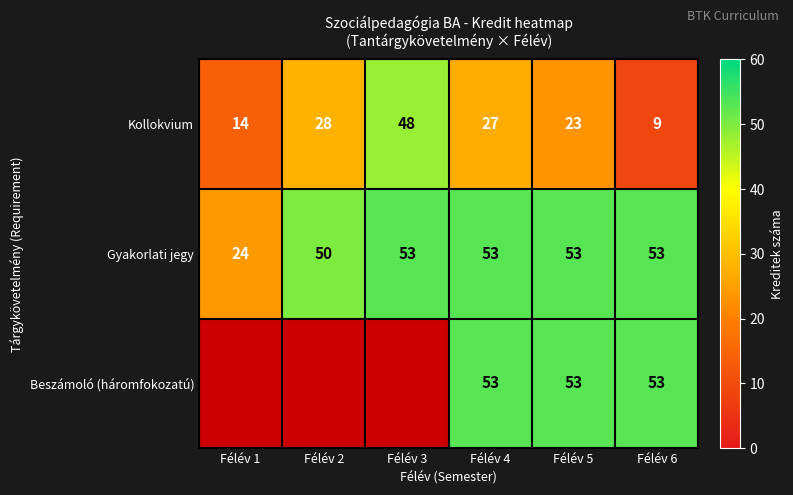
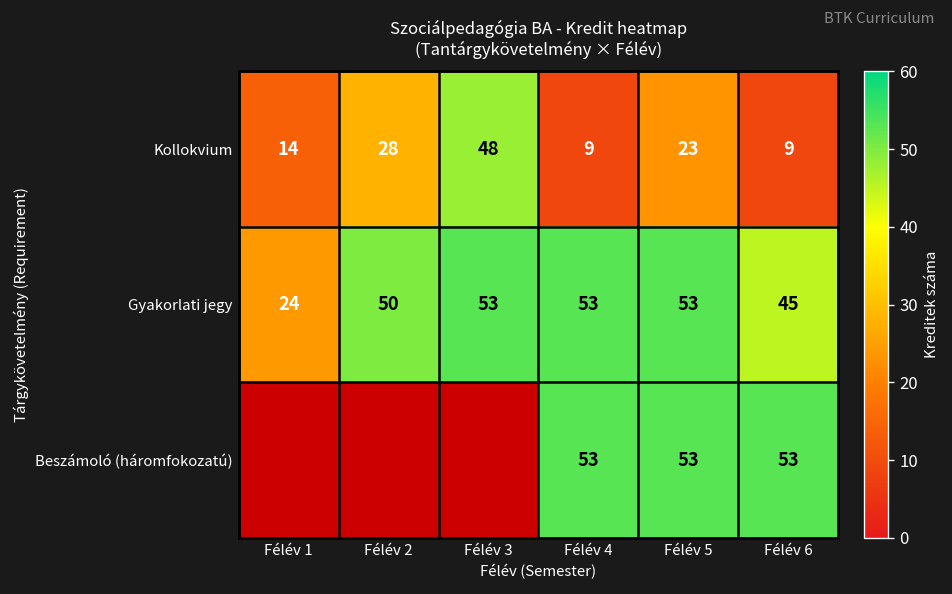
Kollokvium, Félév 4: 27 -> 9
Gyakorlati jegy, Félév 6: 53 -> 45
